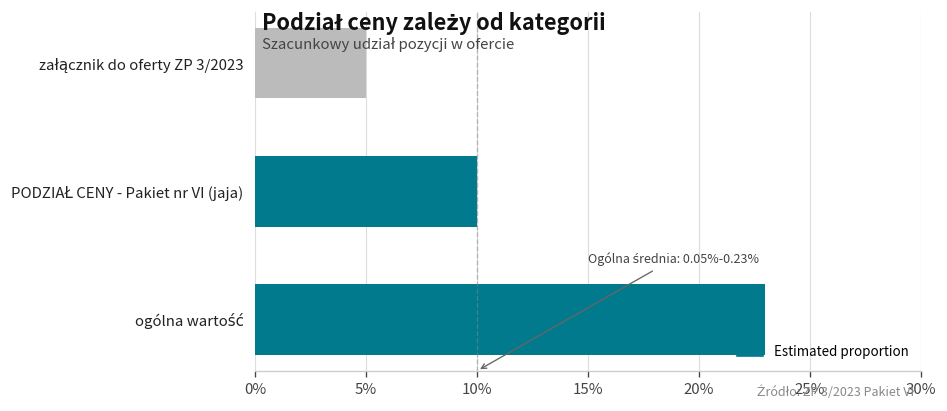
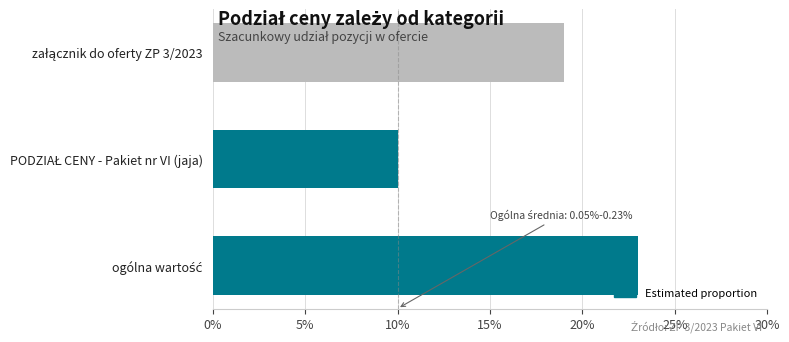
załącznik do oferty ZP 3/2023: 5.0% -> 19.0%
